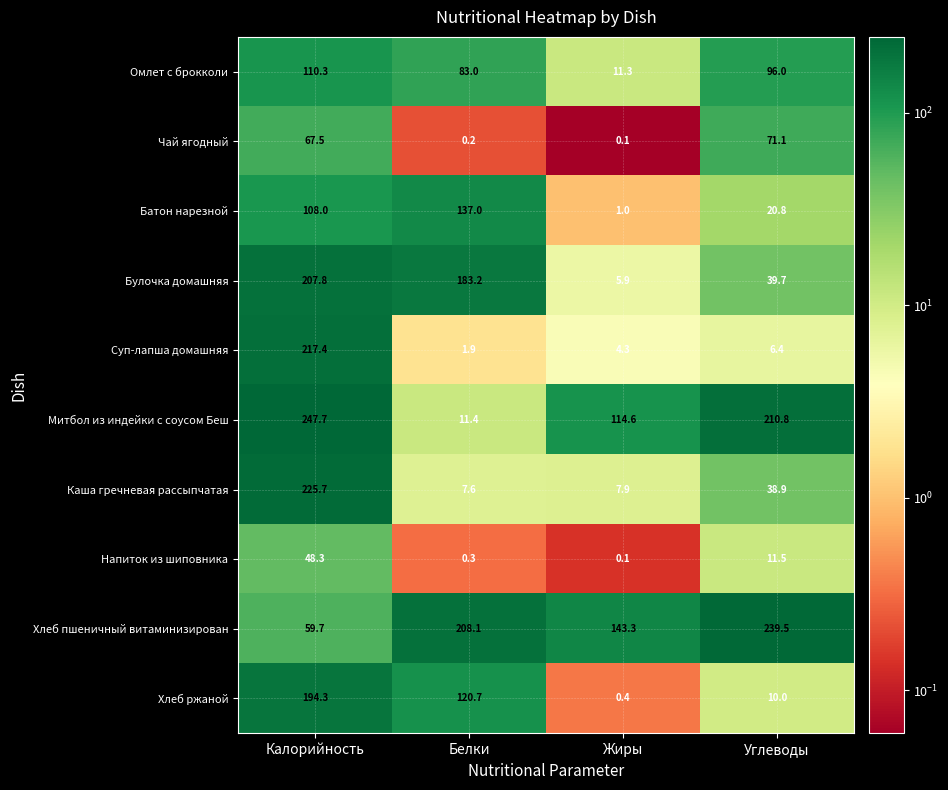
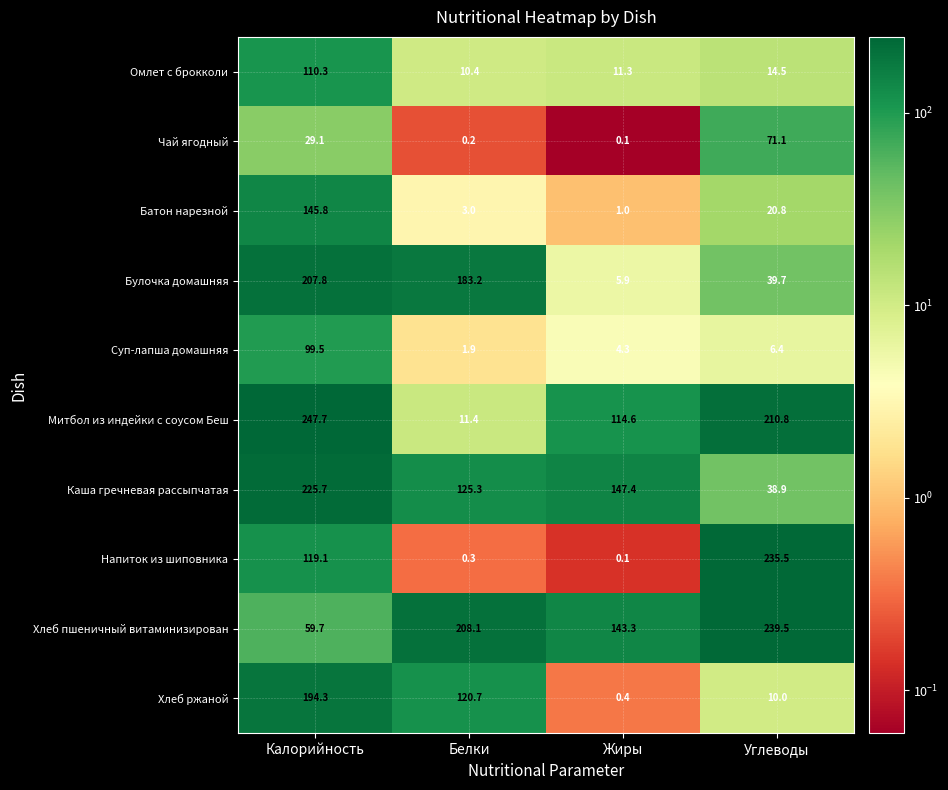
Омлет с брокколи, Белки: 83.0 -> 10.4
Омлет с брокколи, Углеводы: 96.0 -> 14.5
Чай ягодный, Калорийность: 67.5 -> 29.1
Батон нарезной, Калорийность: 108.0 -> 145.8
Батон нарезной, Белки: 137.0 -> 3.0
Суп-лапша домашняя, Калорийность: 217.4 -> 99.5
Каша гречневая рассыпчатая, Белки: 7.6 -> 125.3
Каша гречневая рассыпчатая, Жиры: 7.9 -> 147.4
Напиток из шиповника, Калорийность: 48.3 -> 119.1
Напиток из шиповника, Углеводы: 11.5 -> 235.5
